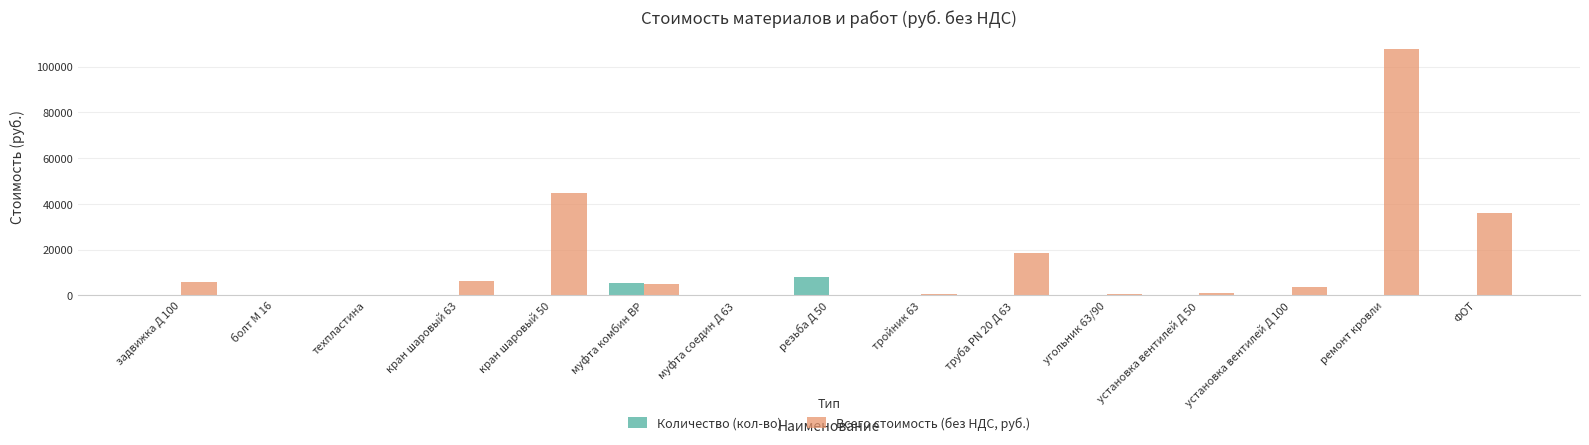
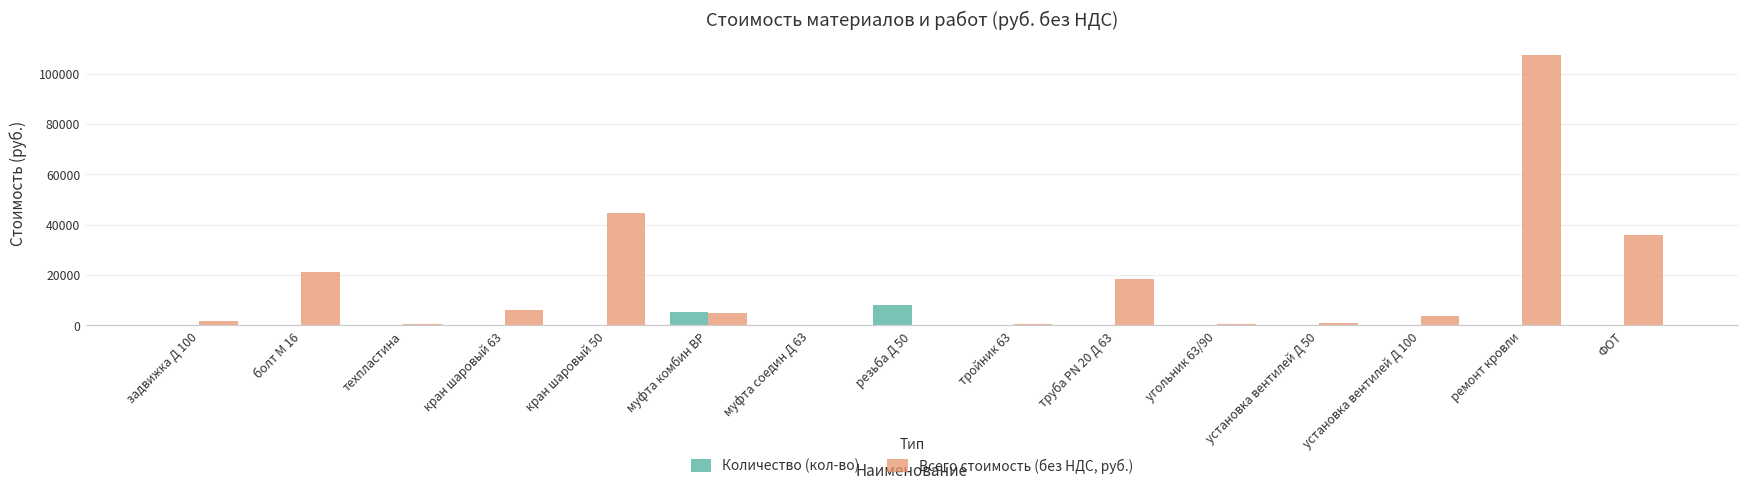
Всего стоимость (без НДС, руб.), задвижка Д 100: 6000 -> 2000
Всего стоимость (без НДС, руб.), болт М 16: 0 -> 21000
